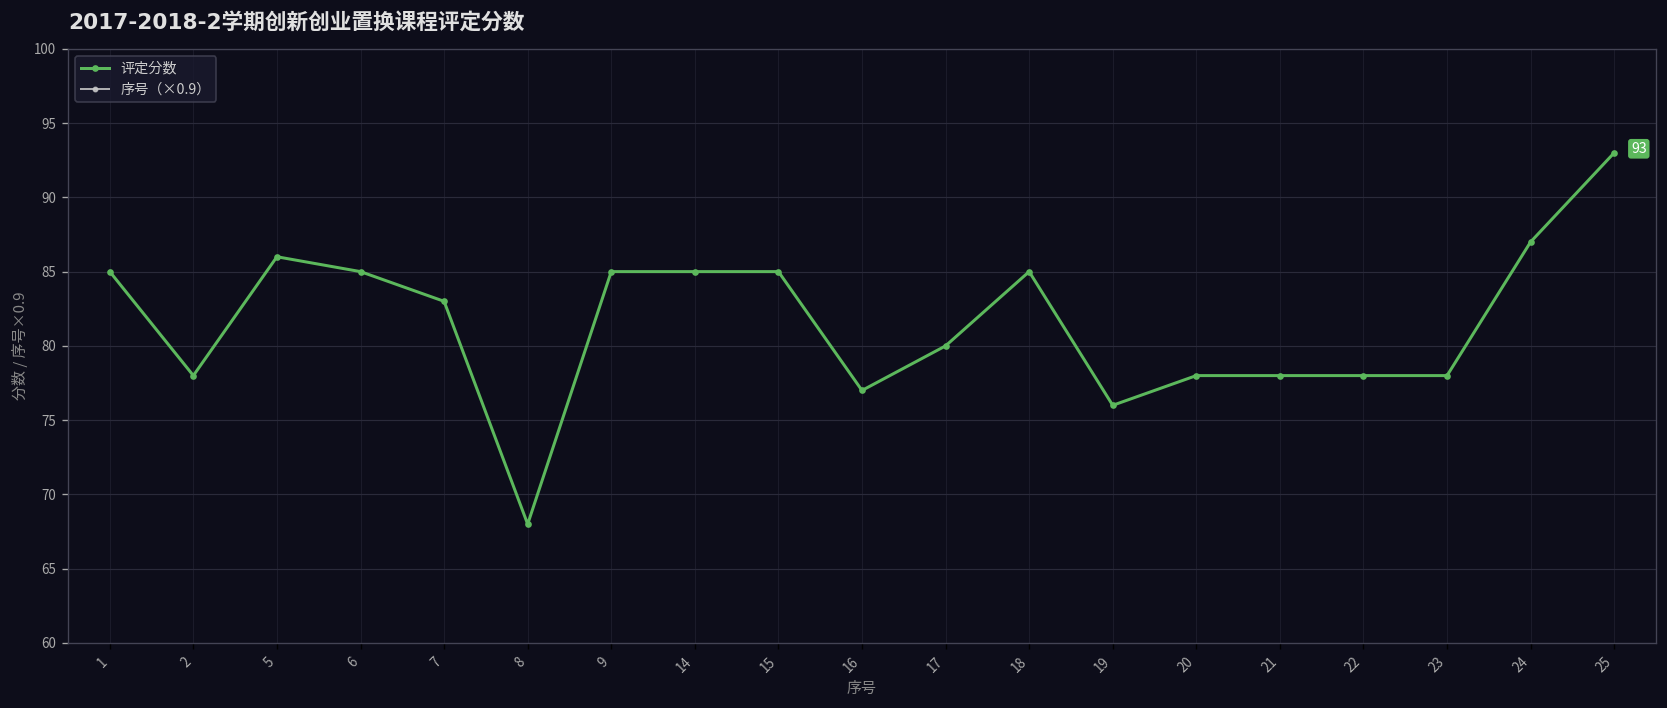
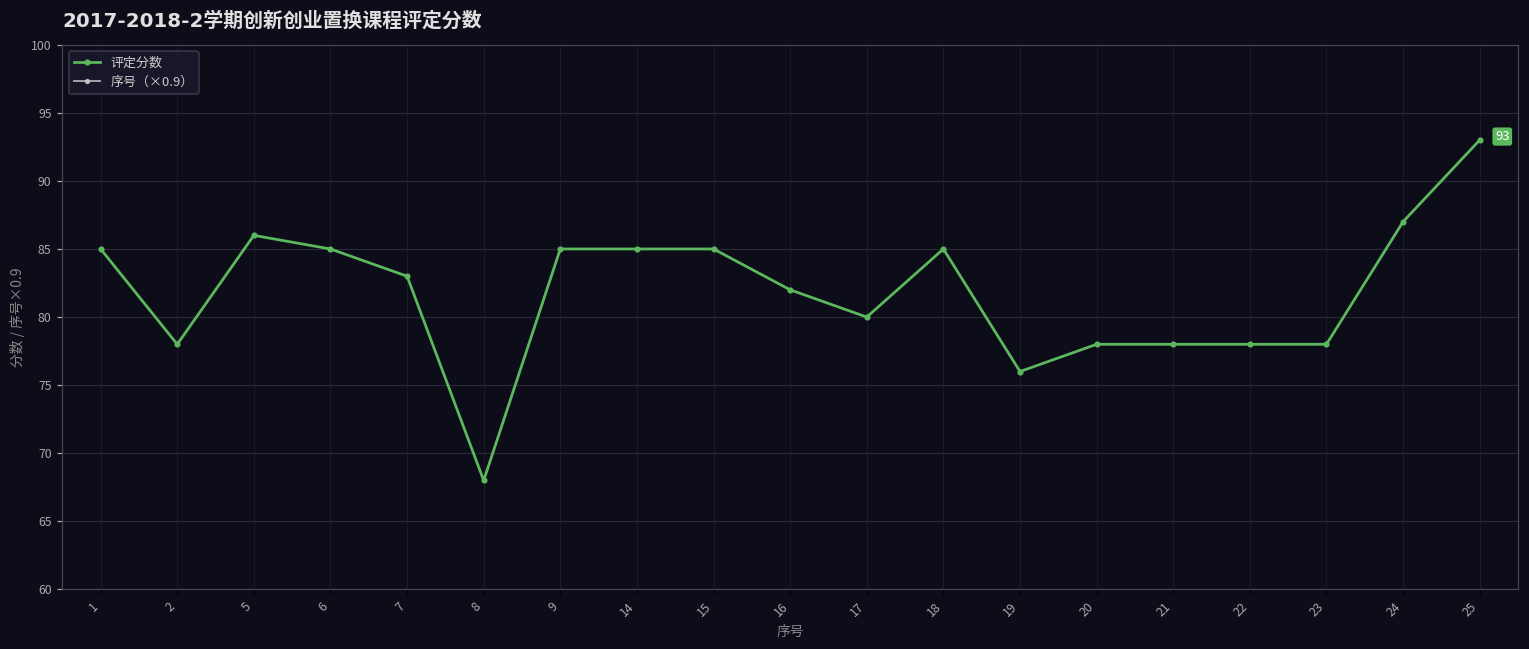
评定分数, 16: 77 -> 82
